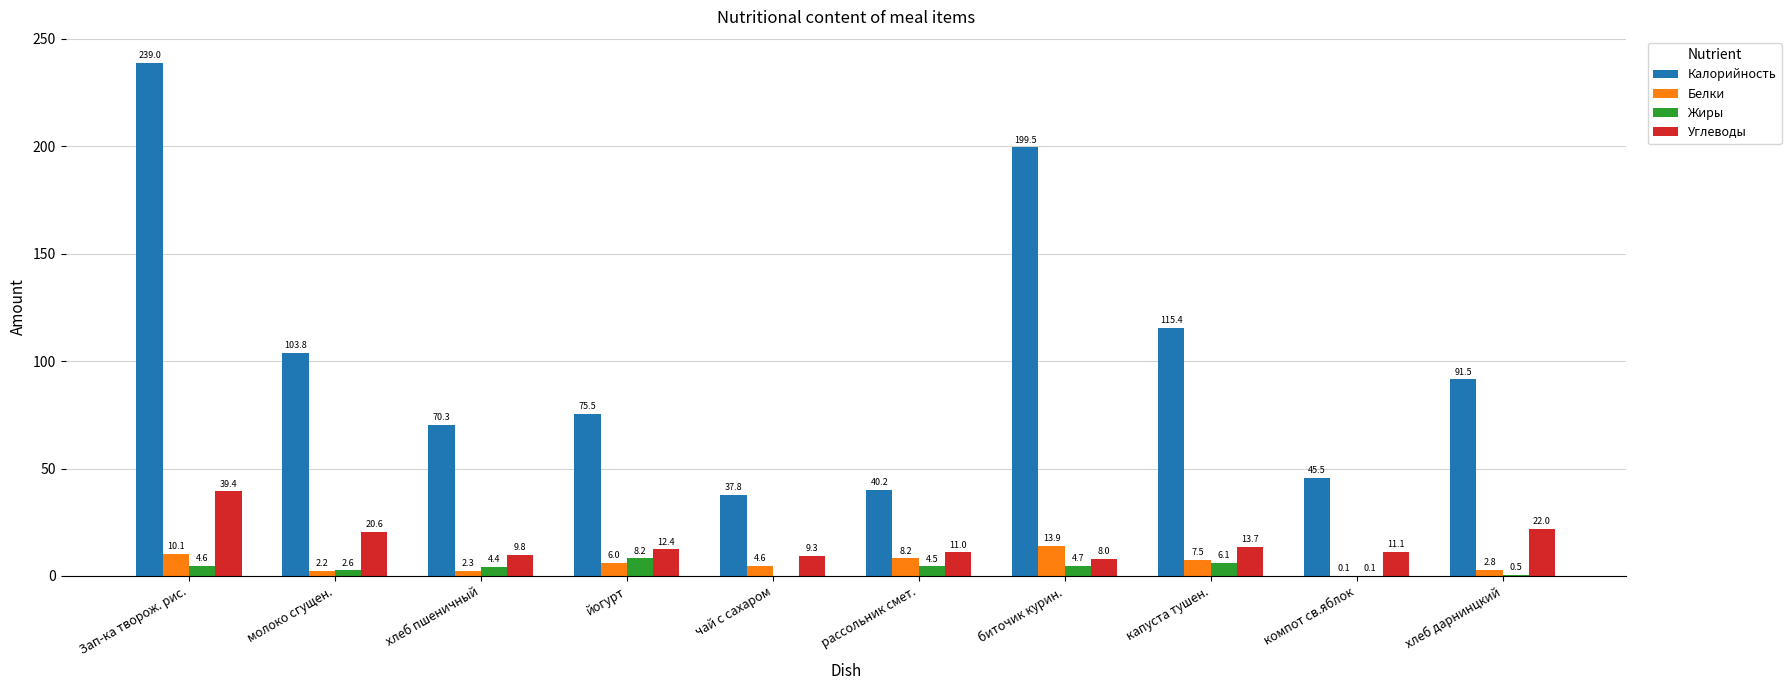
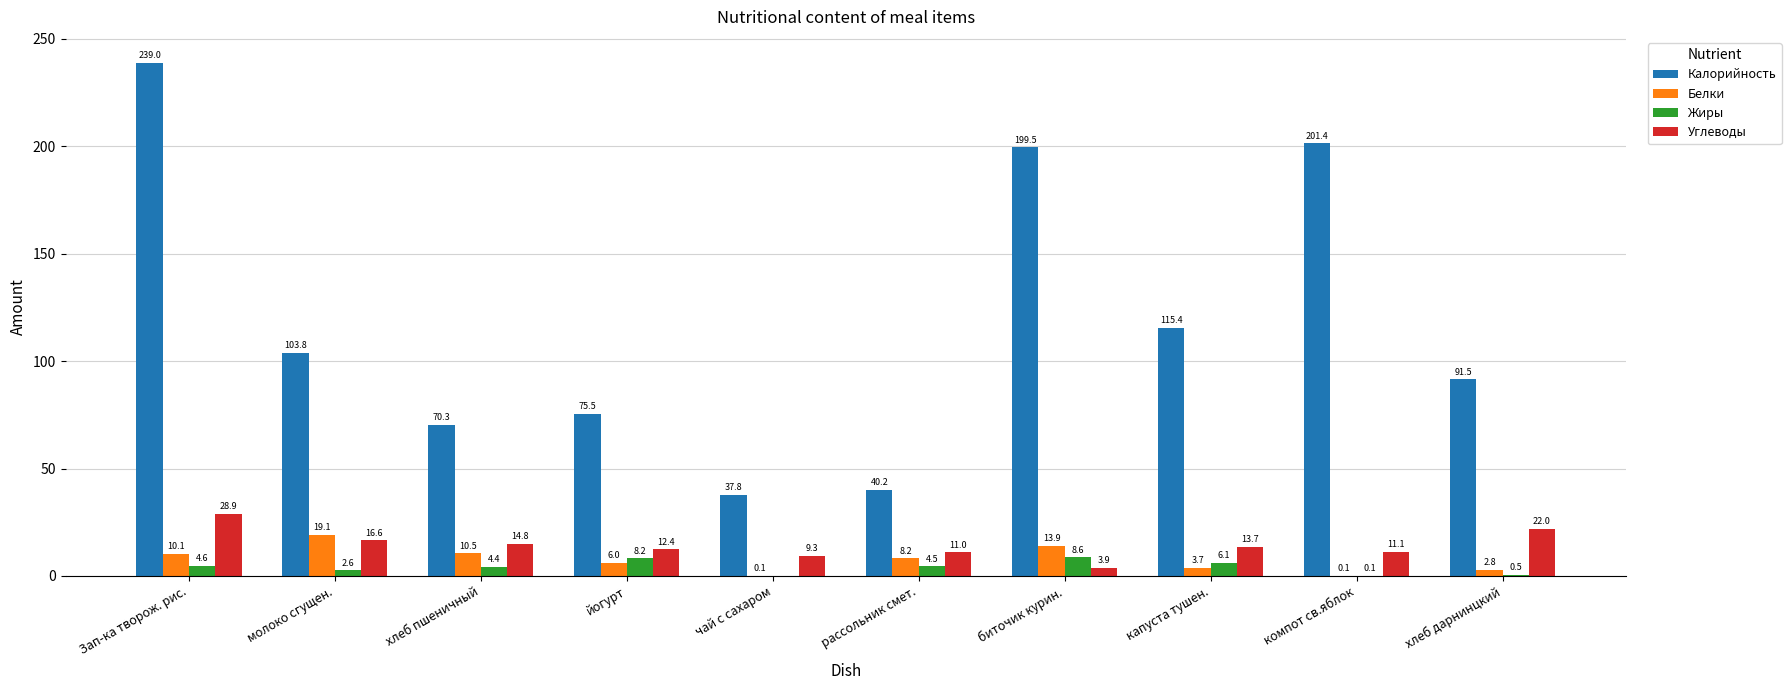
Углеводы, Зап-ка творож. рис.: 39.4 -> 28.9
Белки, молоко сгущен.: 2.2 -> 19.1
Углеводы, молоко сгущен.: 20.6 -> 16.6
Белки, хлеб пшеничный: 2.3 -> 10.5
Углеводы, хлеб пшеничный: 9.8 -> 14.8
Белки, чай с сахаром: 4.6 -> 0.1
Жиры, биточик курин.: 4.7 -> 8.6
Углеводы, биточик курин.: 8.0 -> 3.9
Белки, капуста тушен.: 7.5 -> 3.7
Калорийность, компот св.яблок: 45.5 -> 201.4
